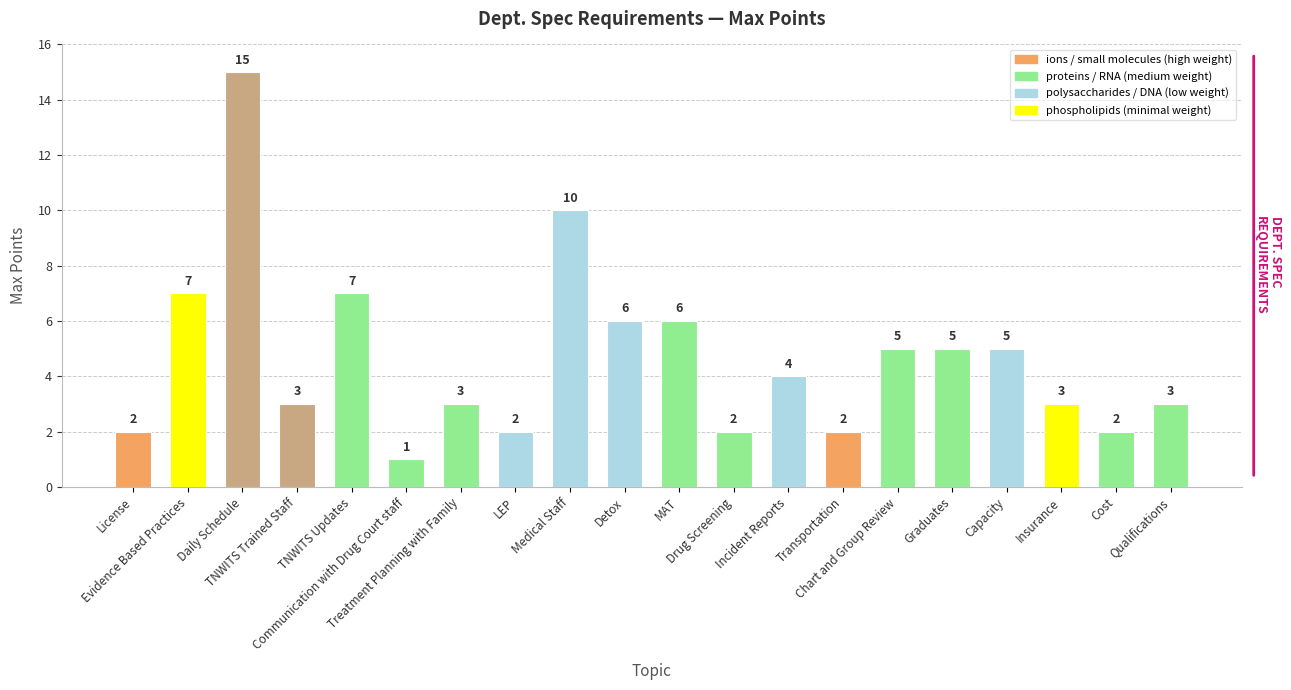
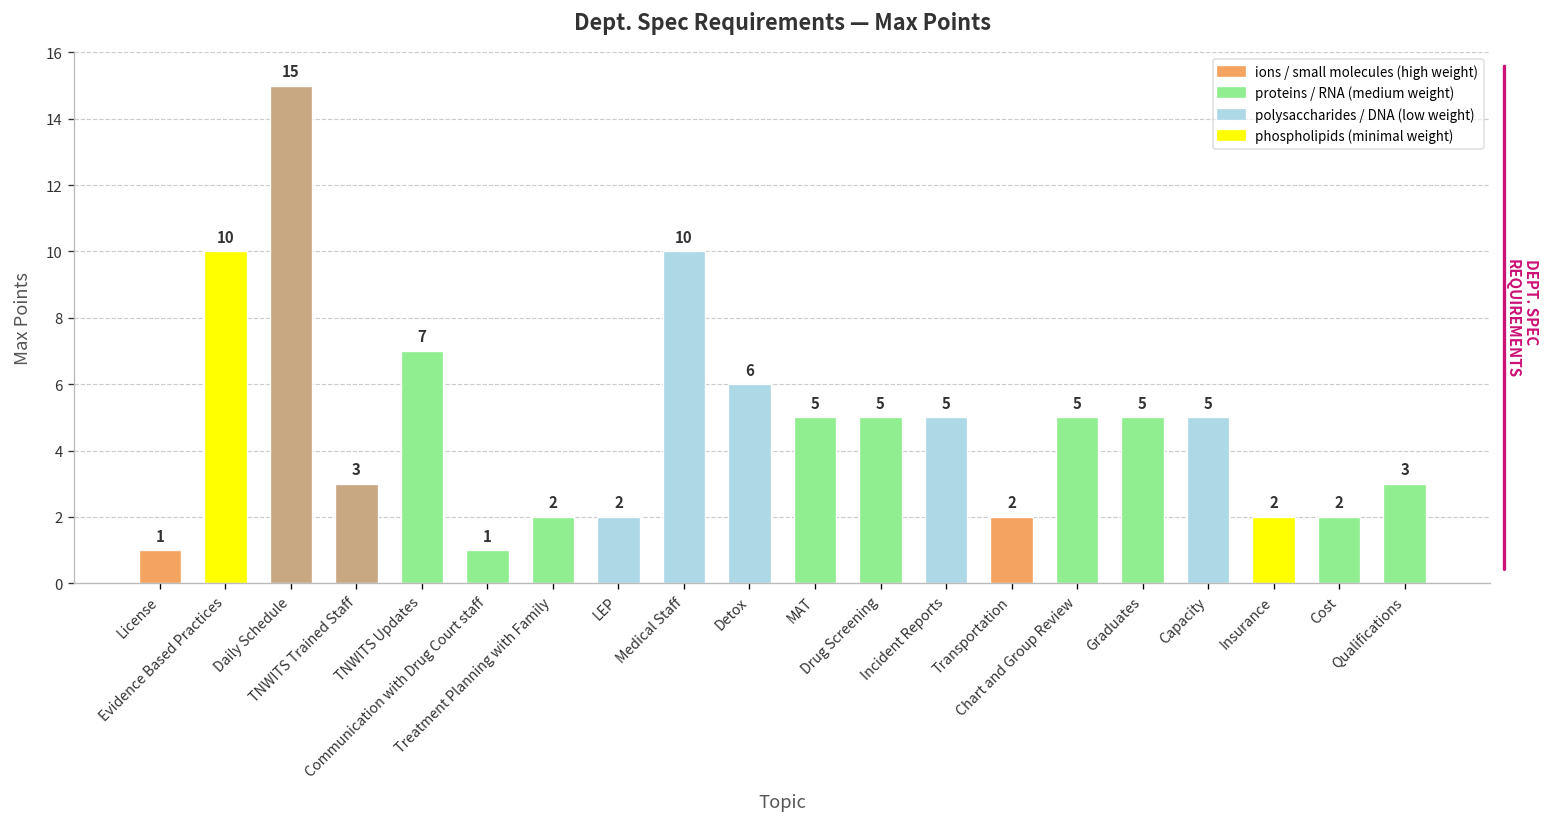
License: 2 -> 1
Evidence Based Practices: 7 -> 10
Treatment Planning with Family: 3 -> 2
MAT: 6 -> 5
Drug Screening: 2 -> 5
Incident Reports: 4 -> 5
Insurance: 3 -> 2
